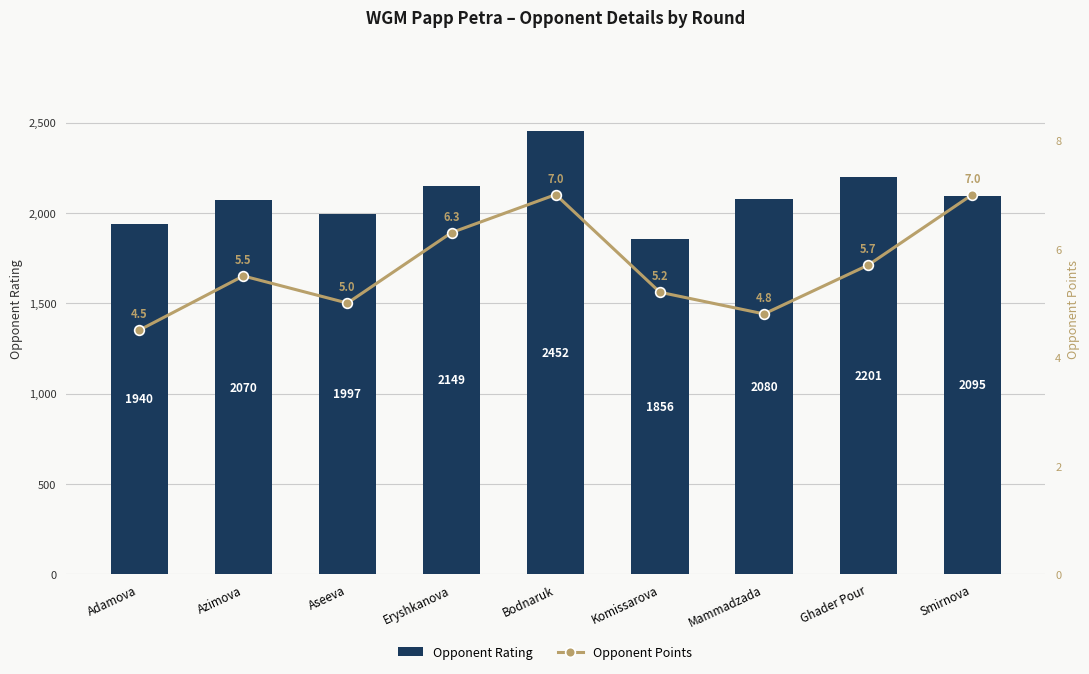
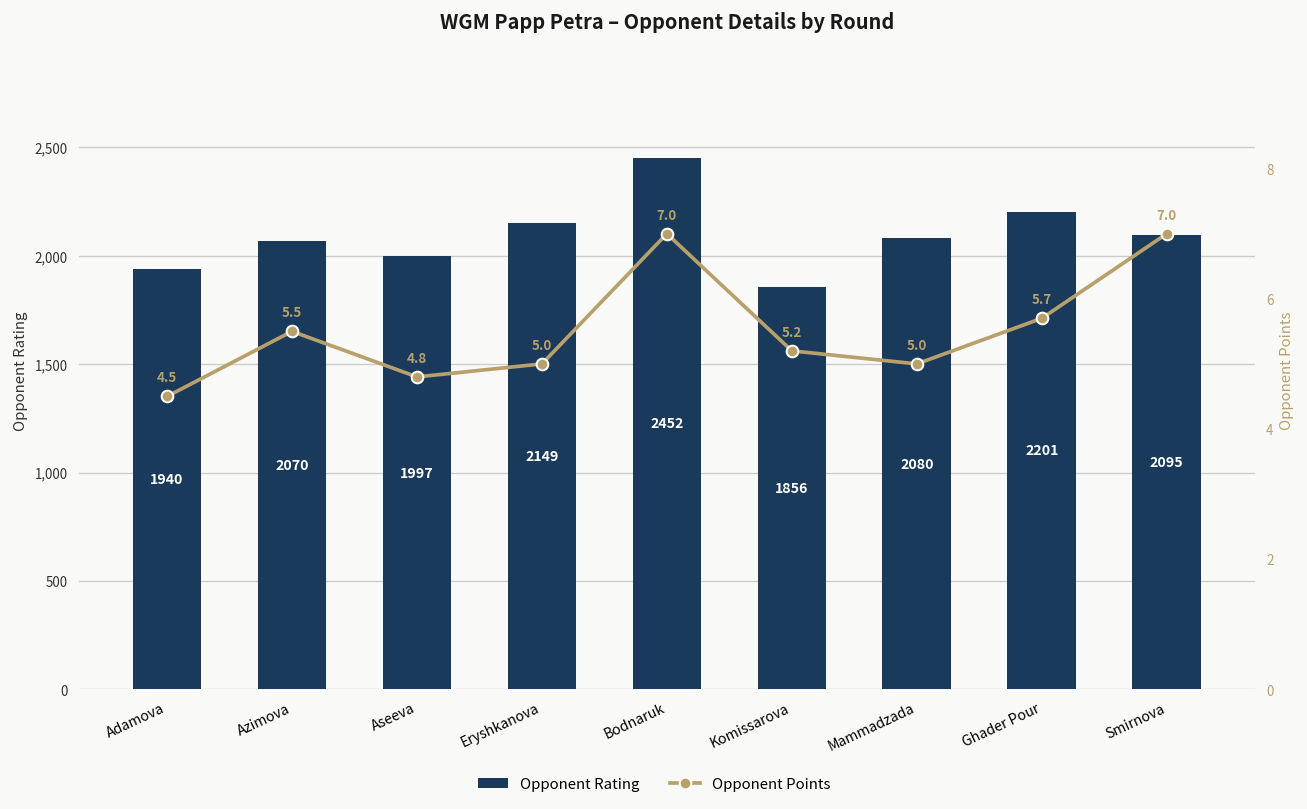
Opponent Points, Aseeva: 5.0 -> 4.8
Opponent Points, Eryshkanova: 6.3 -> 5.0
Opponent Points, Mammadzada: 4.8 -> 5.0
